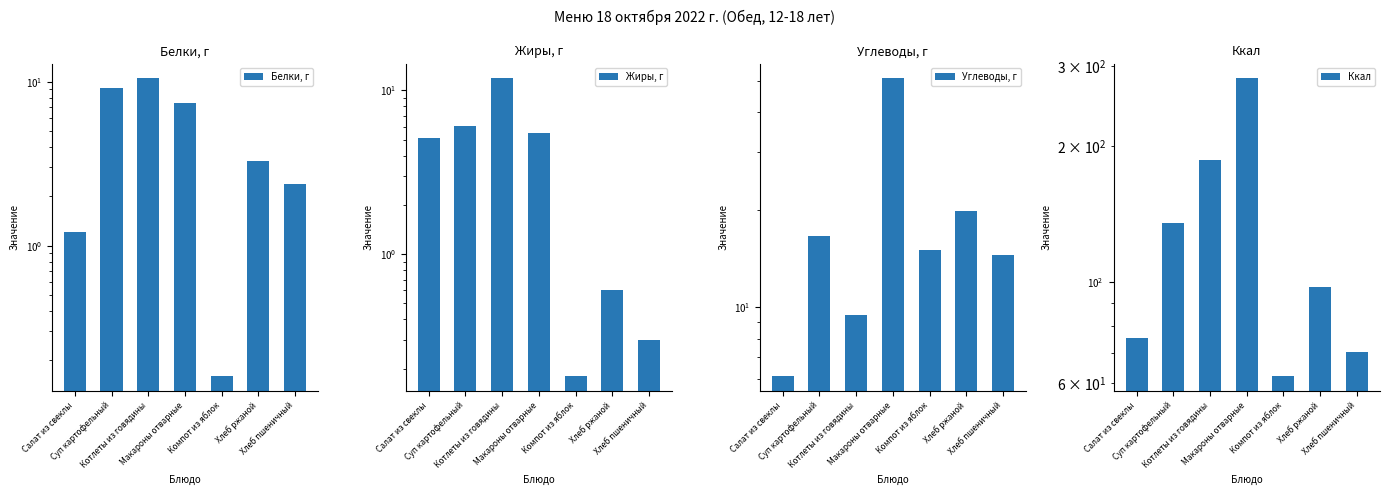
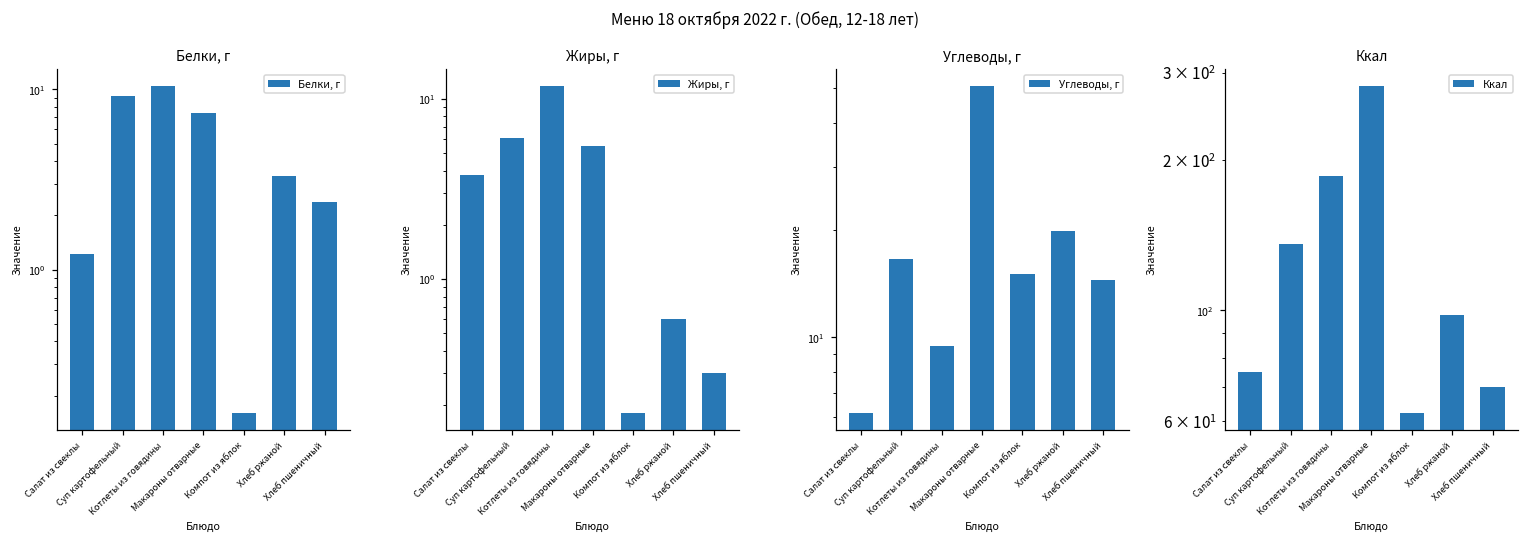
Жиры, г, Салат из свеклы: 5.1 -> 3.8
